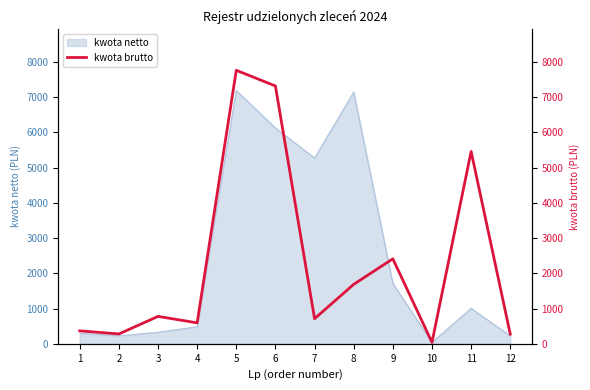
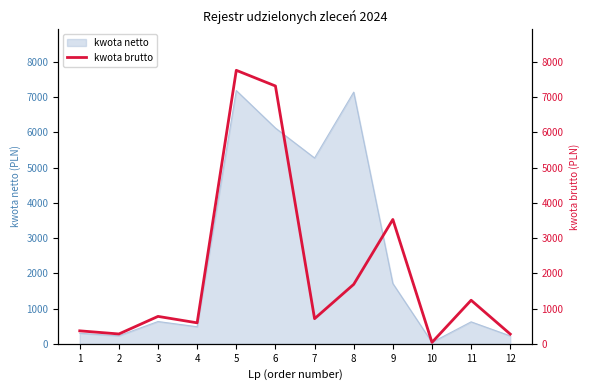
kwota netto, 3: 300 -> 600
kwota netto, 11: 1000 -> 600
kwota brutto, 9: 2400 -> 3500
kwota brutto, 11: 5500 -> 1200
